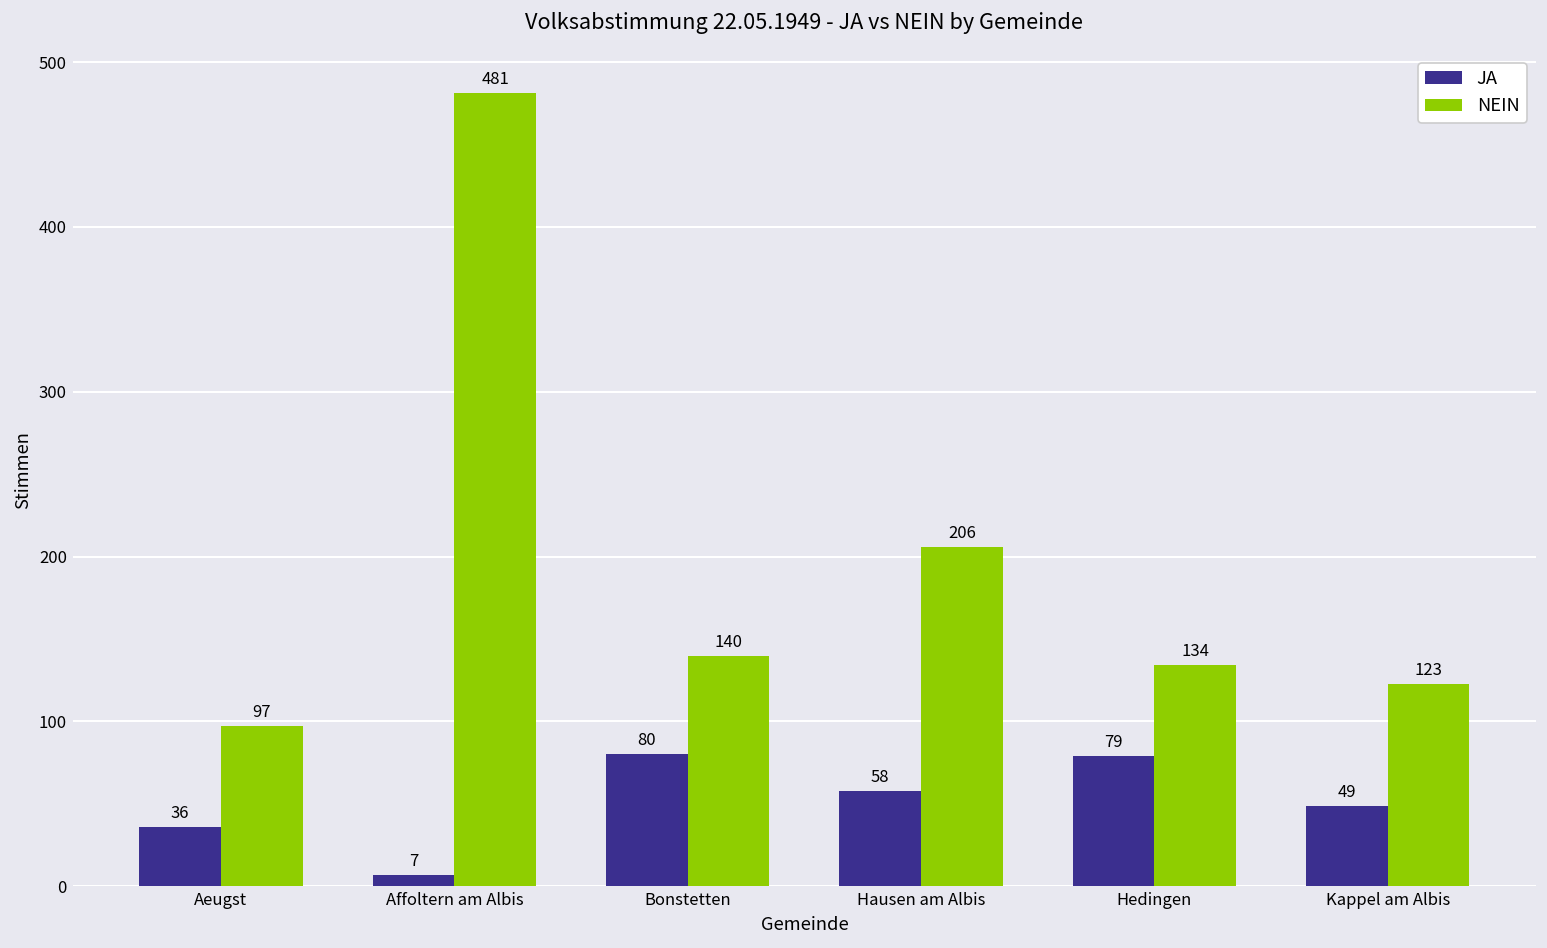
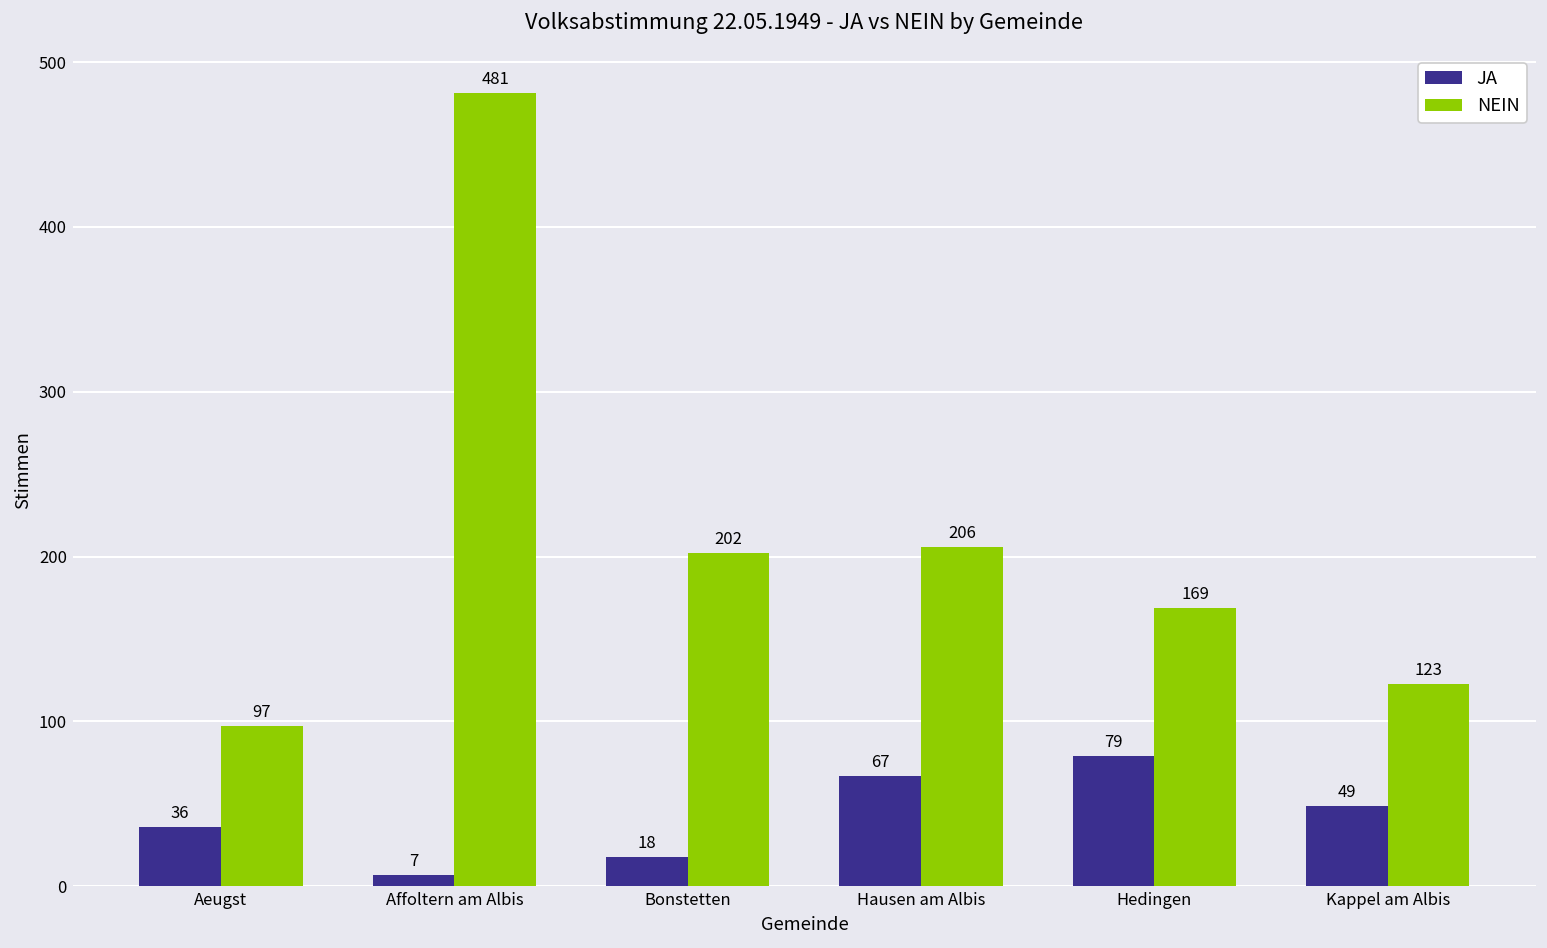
JA, Bonstetten: 80 -> 18
NEIN, Bonstetten: 140 -> 202
JA, Hausen am Albis: 58 -> 67
NEIN, Hedingen: 134 -> 169
